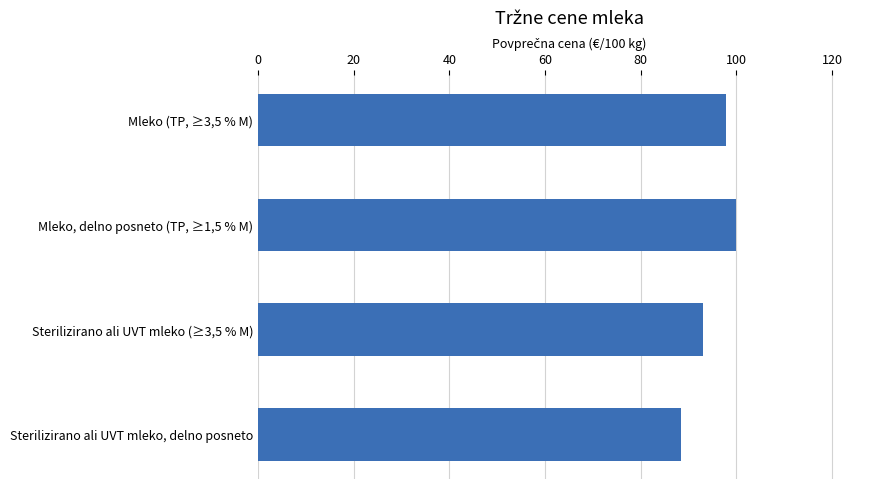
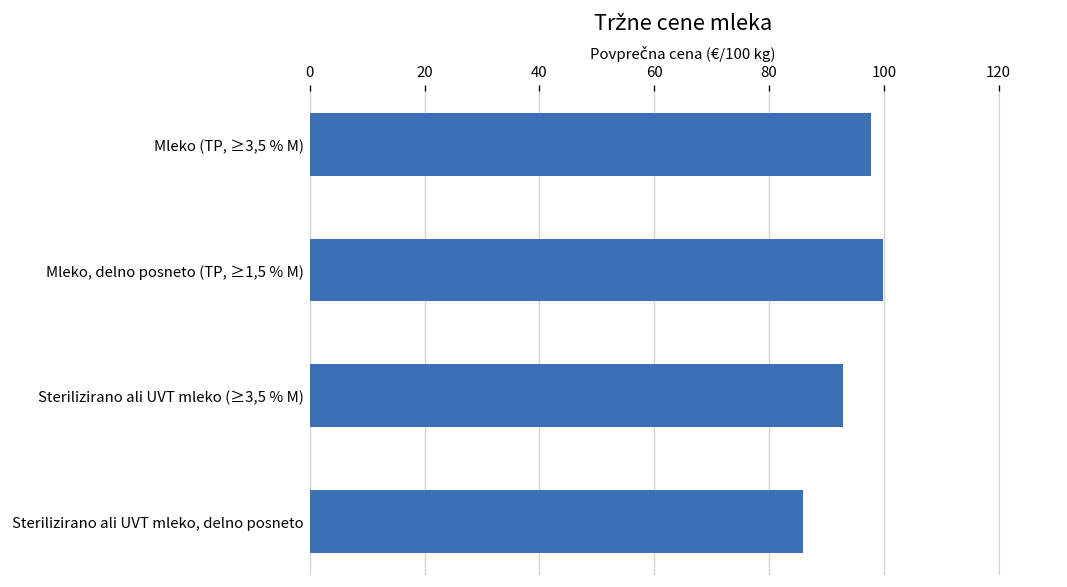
Sterilizirano ali UVT mleko, delno posneto: 88 -> 86
